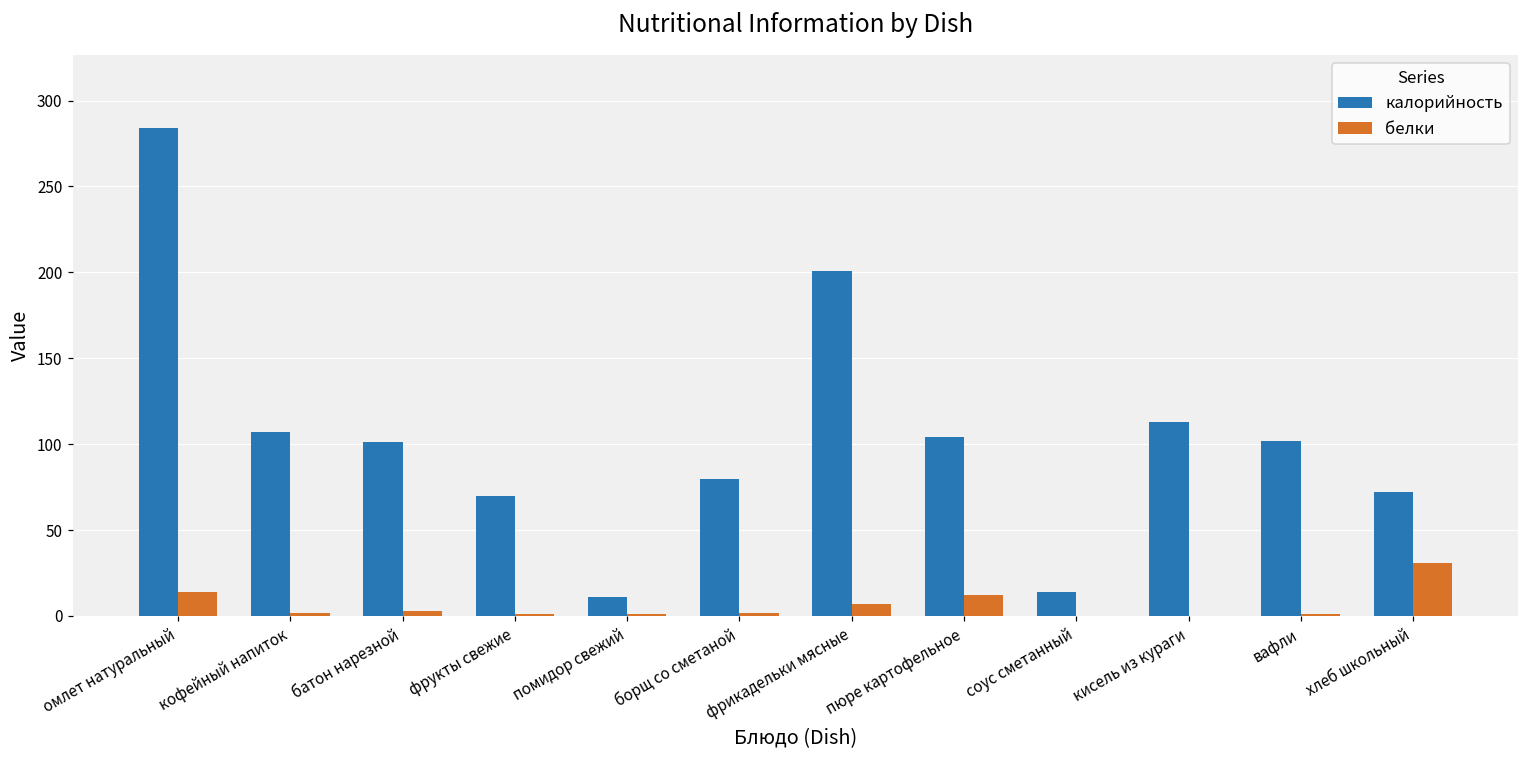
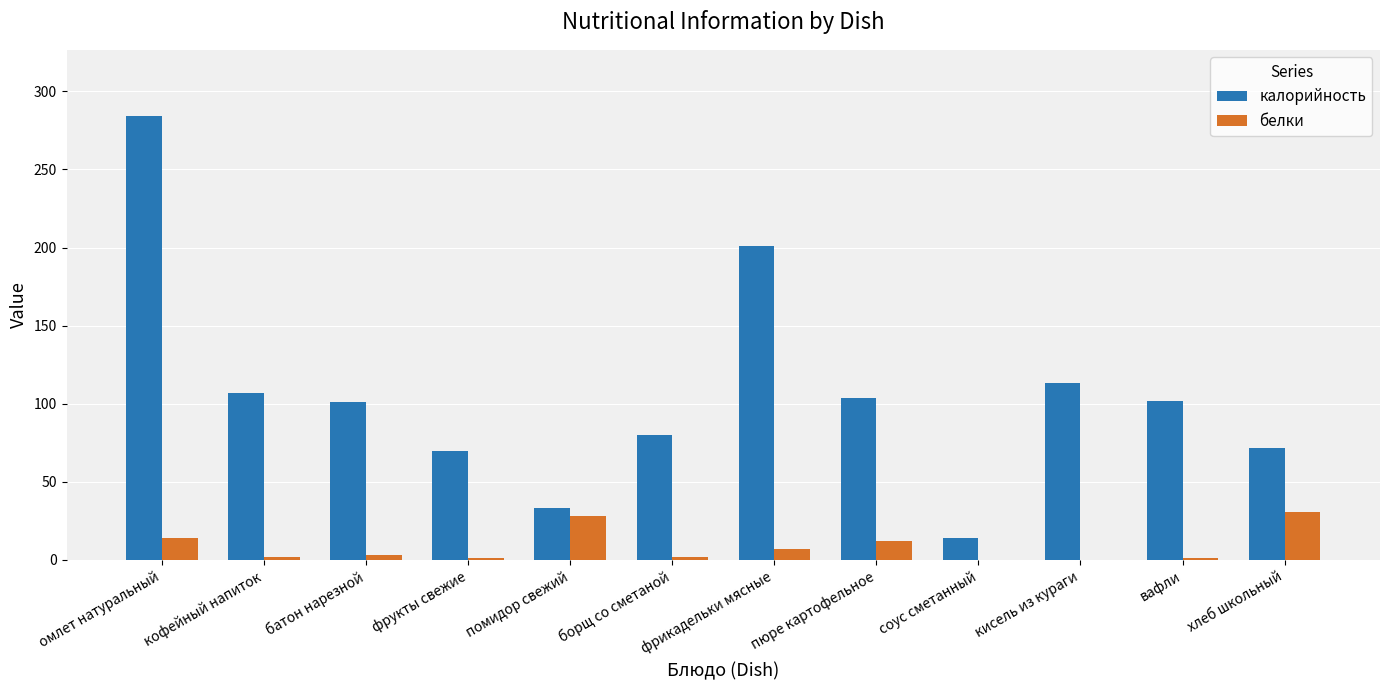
калорийность, помидор свежий: 11 -> 33
белки, помидор свежий: 1 -> 28
